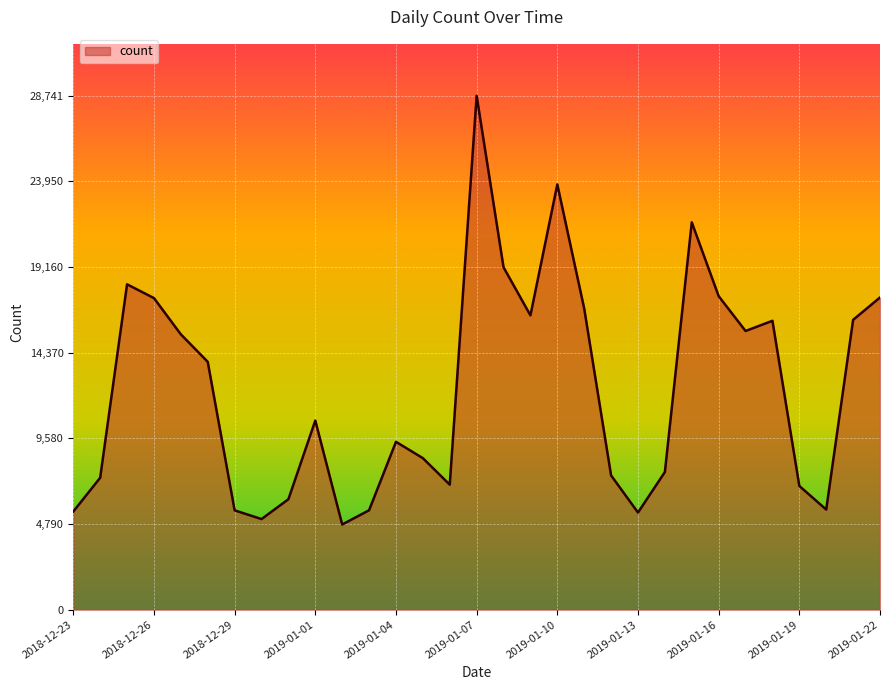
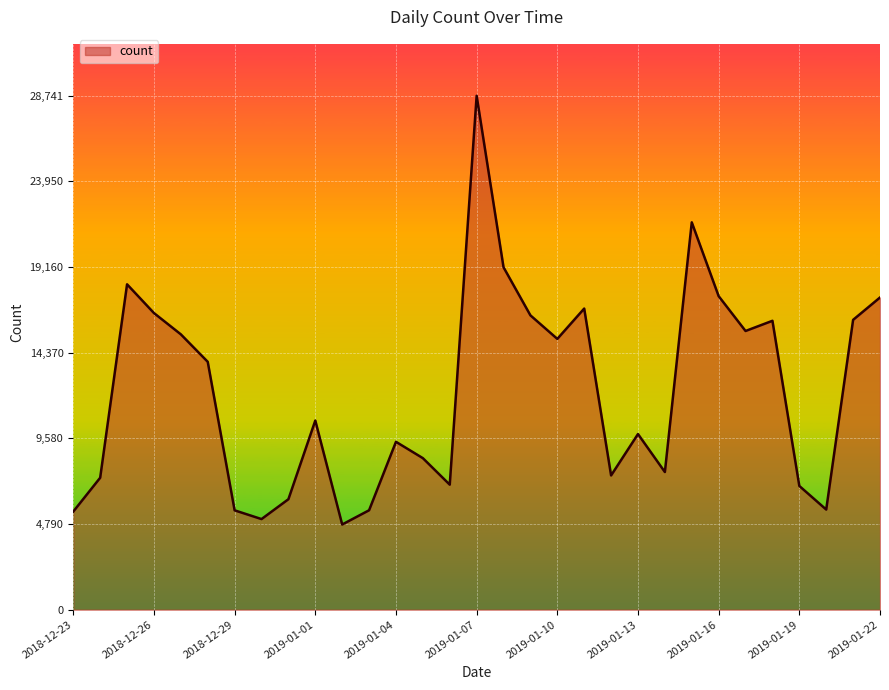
2018-12-26: 17,400 -> 16,600
2019-01-10: 23,800 -> 15,100
2019-01-13: 5,400 -> 9,800
